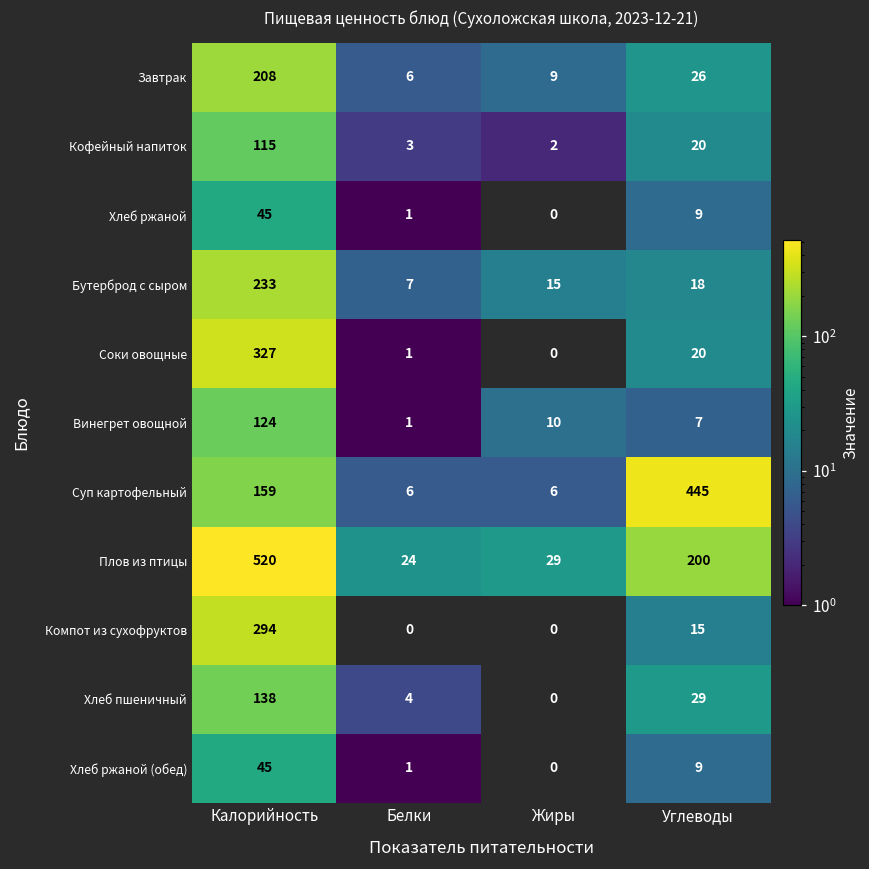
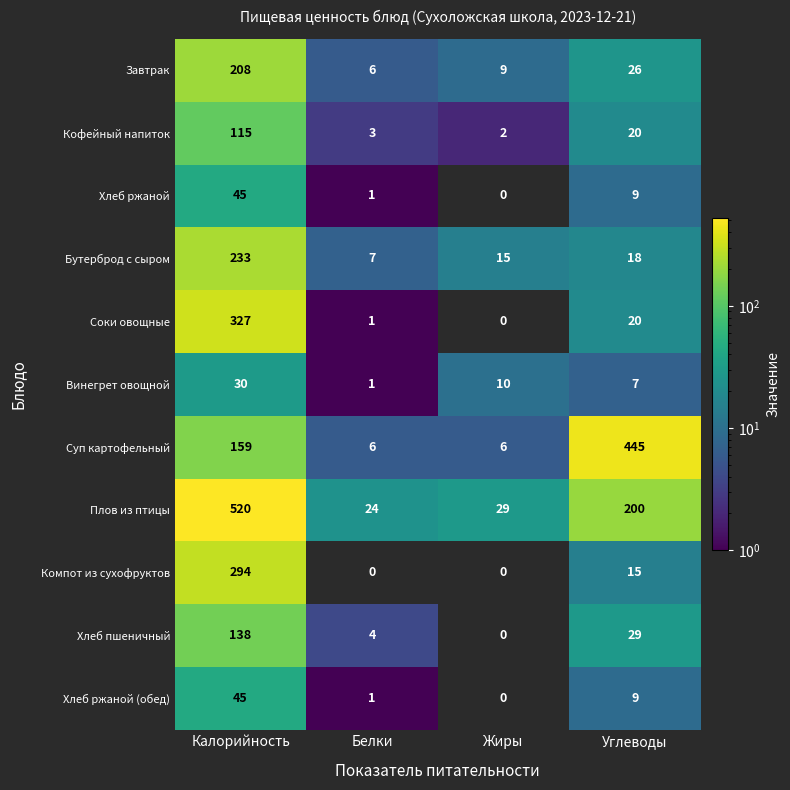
Винегрет овощной, Калорийность: 124 -> 30
